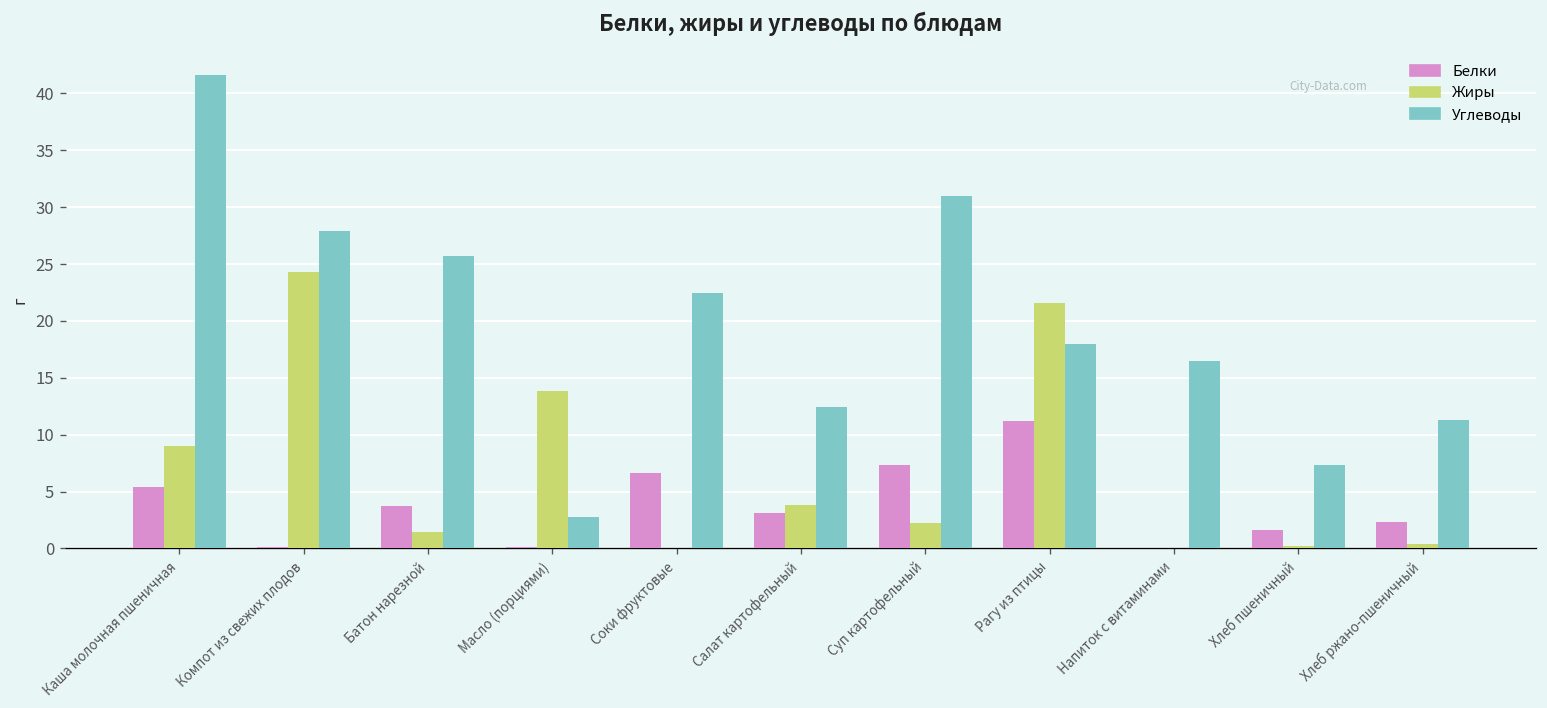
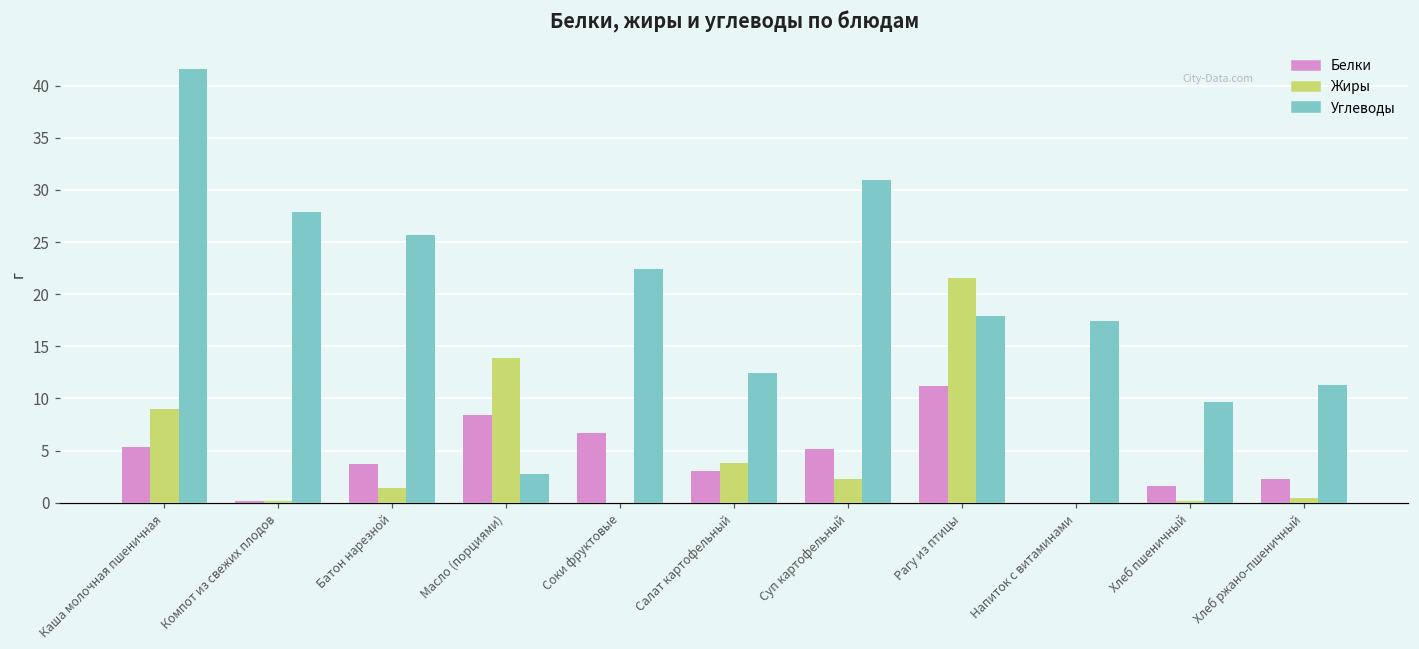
Жиры, Компот из свежих плодов: 24 -> 0
Белки, Масло (порциями): 0 -> 8
Белки, Суп картофельный: 7 -> 5
Углеводы, Напиток с витаминами: 16.5 -> 17.4
Углеводы, Хлеб пшеничный: 7 -> 10
